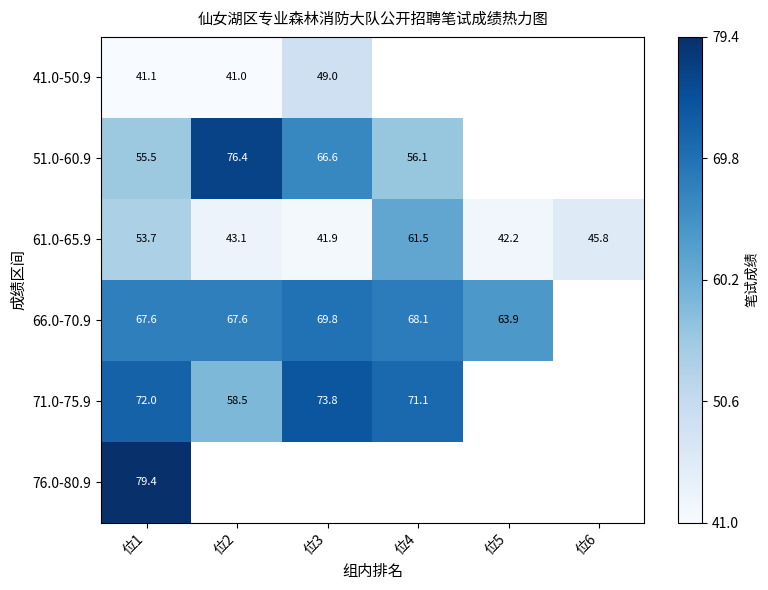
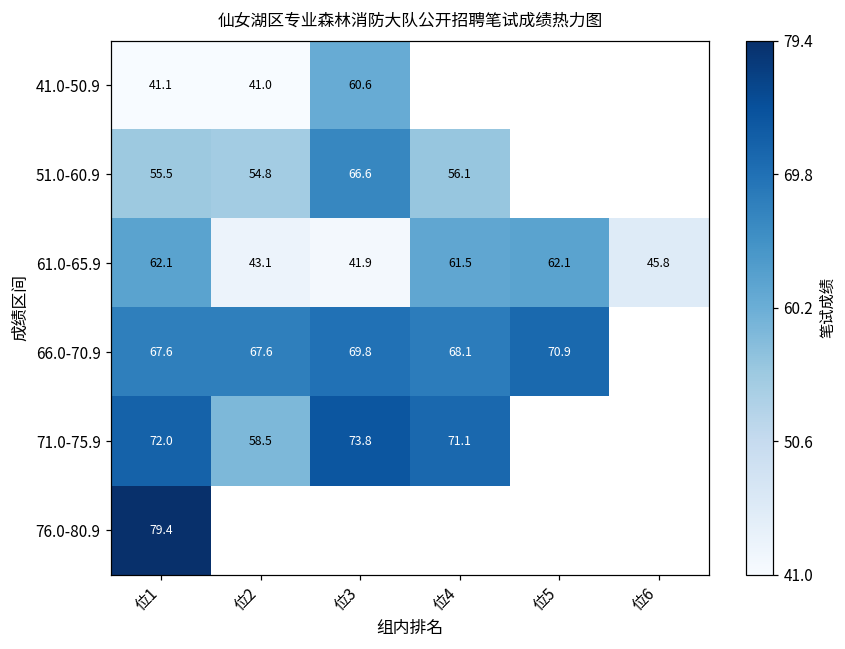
41.0-50.9, 位3: 49.0 -> 60.6
51.0-60.9, 位2: 76.4 -> 54.8
61.0-65.9, 位1: 53.7 -> 62.1
61.0-65.9, 位5: 42.2 -> 62.1
66.0-70.9, 位5: 63.9 -> 70.9
